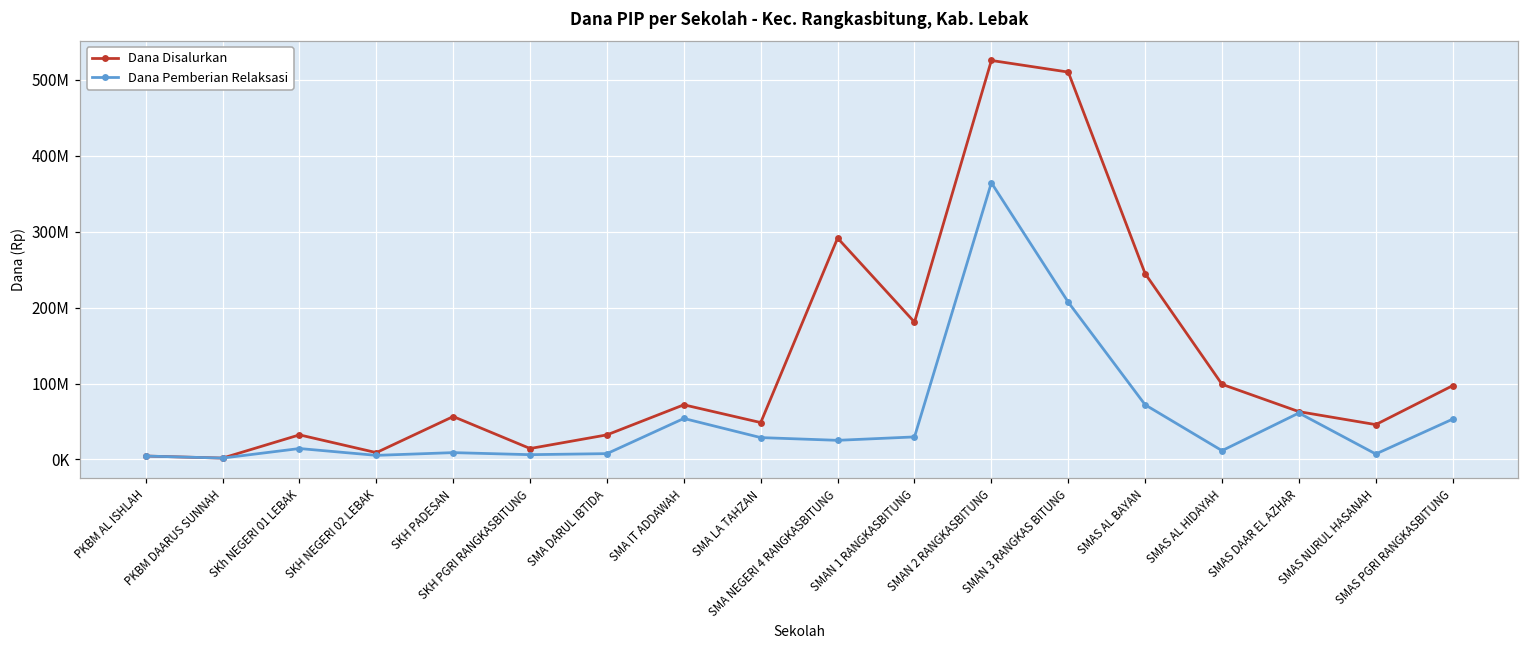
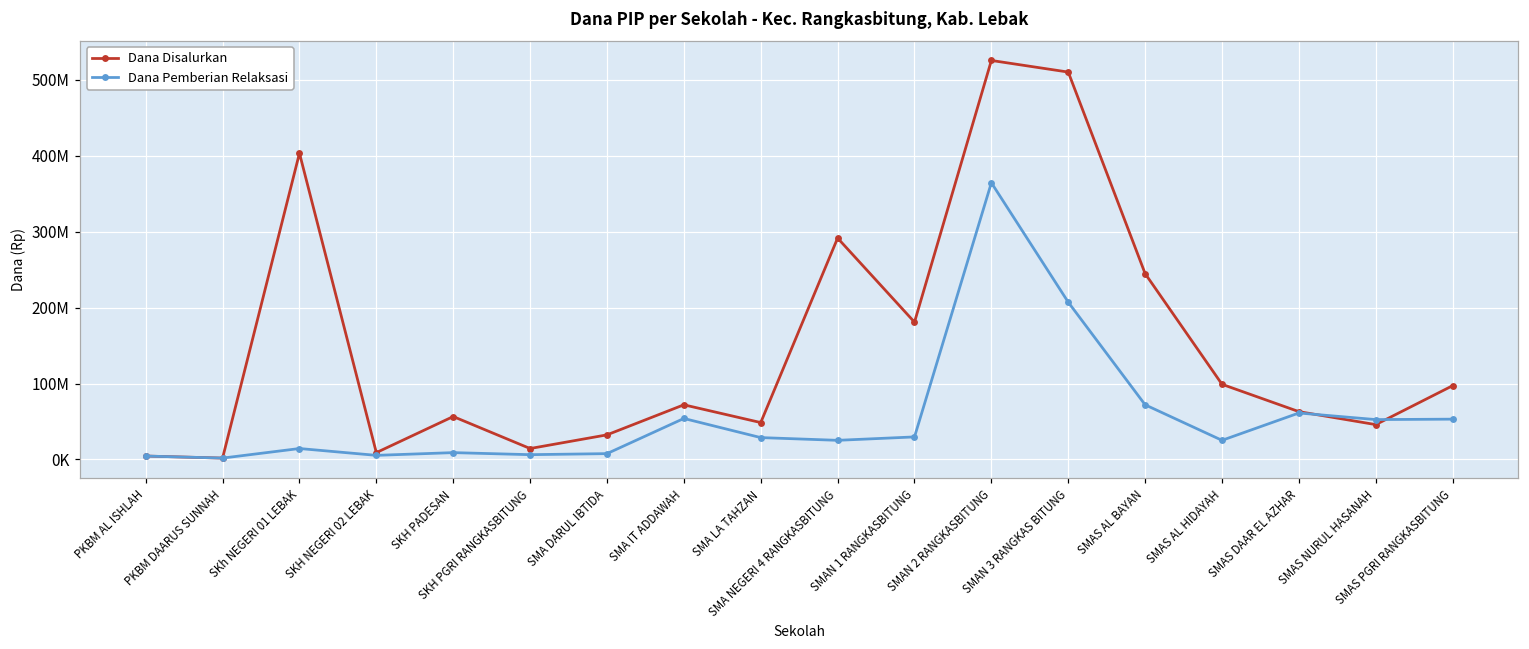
Dana Disalurkan, SKh NEGERI 01 LEBAK: 30000000 -> 400000000
Dana Pemberian Relaksasi, SMAS AL HIDAYAH: 10000000 -> 30000000
Dana Pemberian Relaksasi, SMAS NURUL HASANAH: 10000000 -> 50000000
